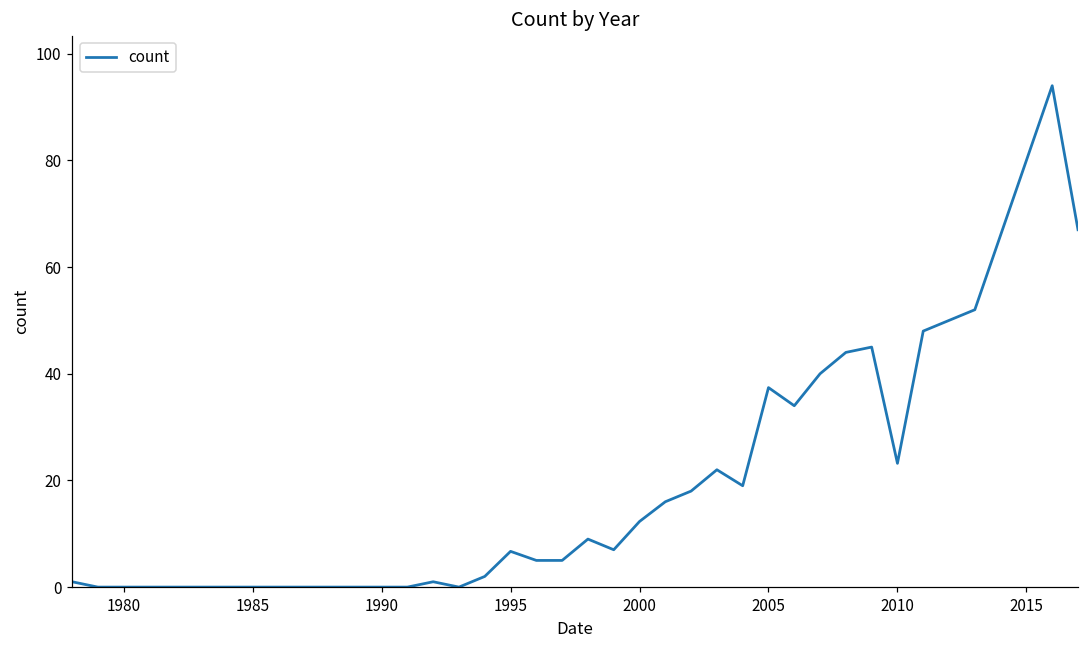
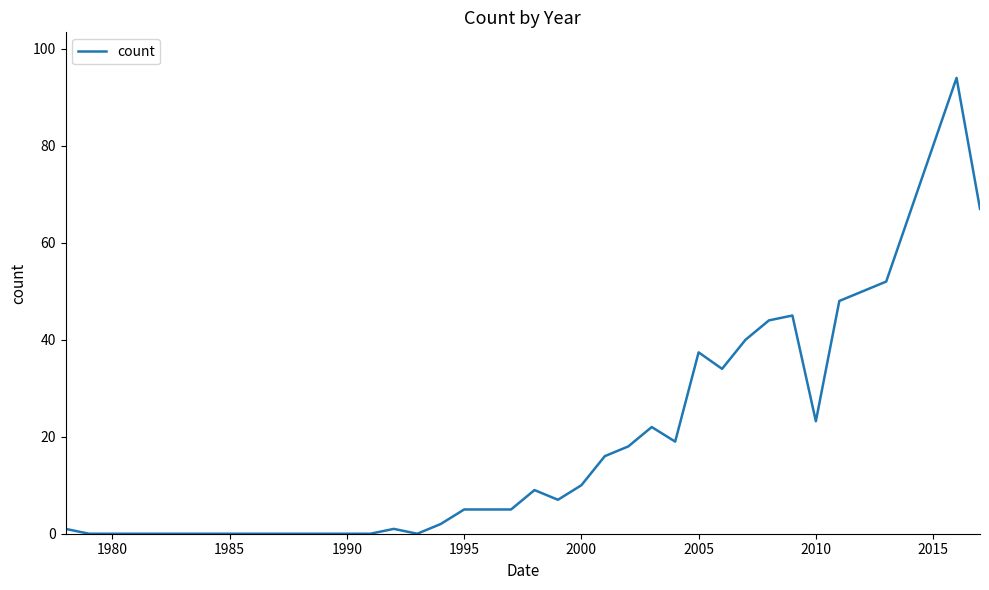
1995: 7 -> 5
2000: 12 -> 10
